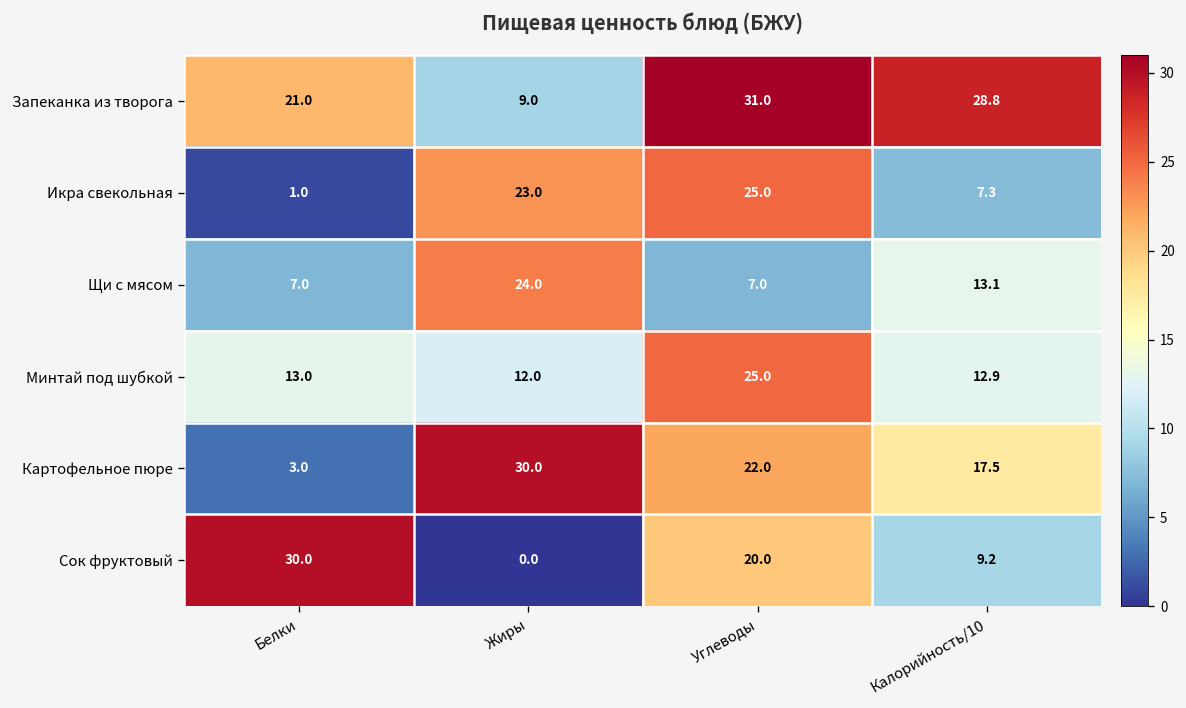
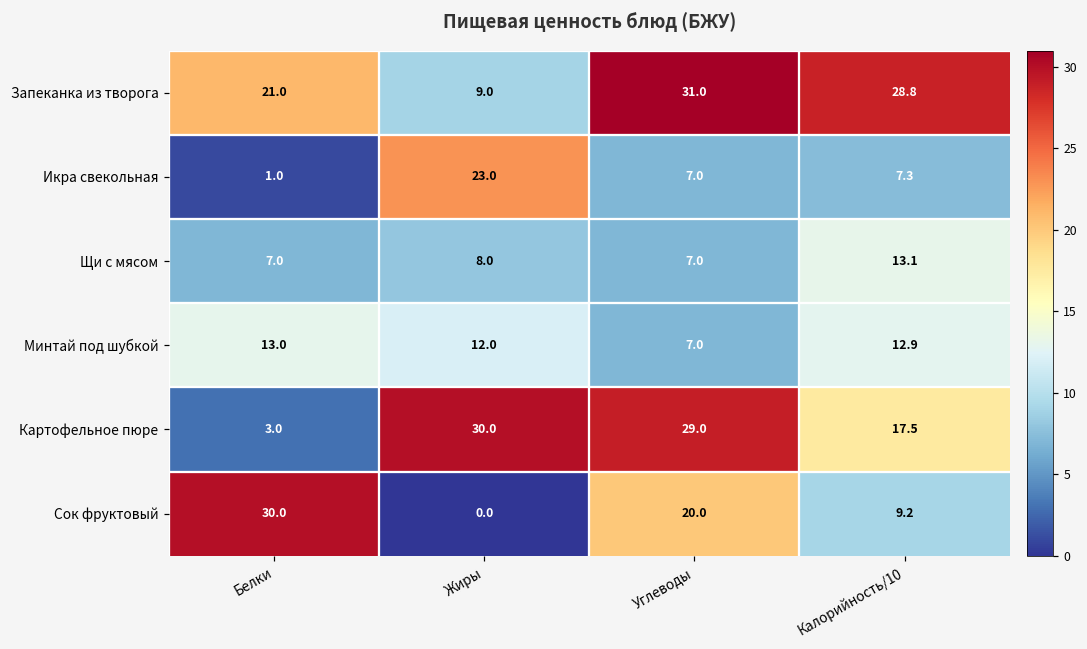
Икра свекольная, Углеводы: 25.0 -> 7.0
Щи с мясом, Жиры: 24.0 -> 8.0
Минтай под шубкой, Углеводы: 25.0 -> 7.0
Картофельное пюре, Углеводы: 22.0 -> 29.0
